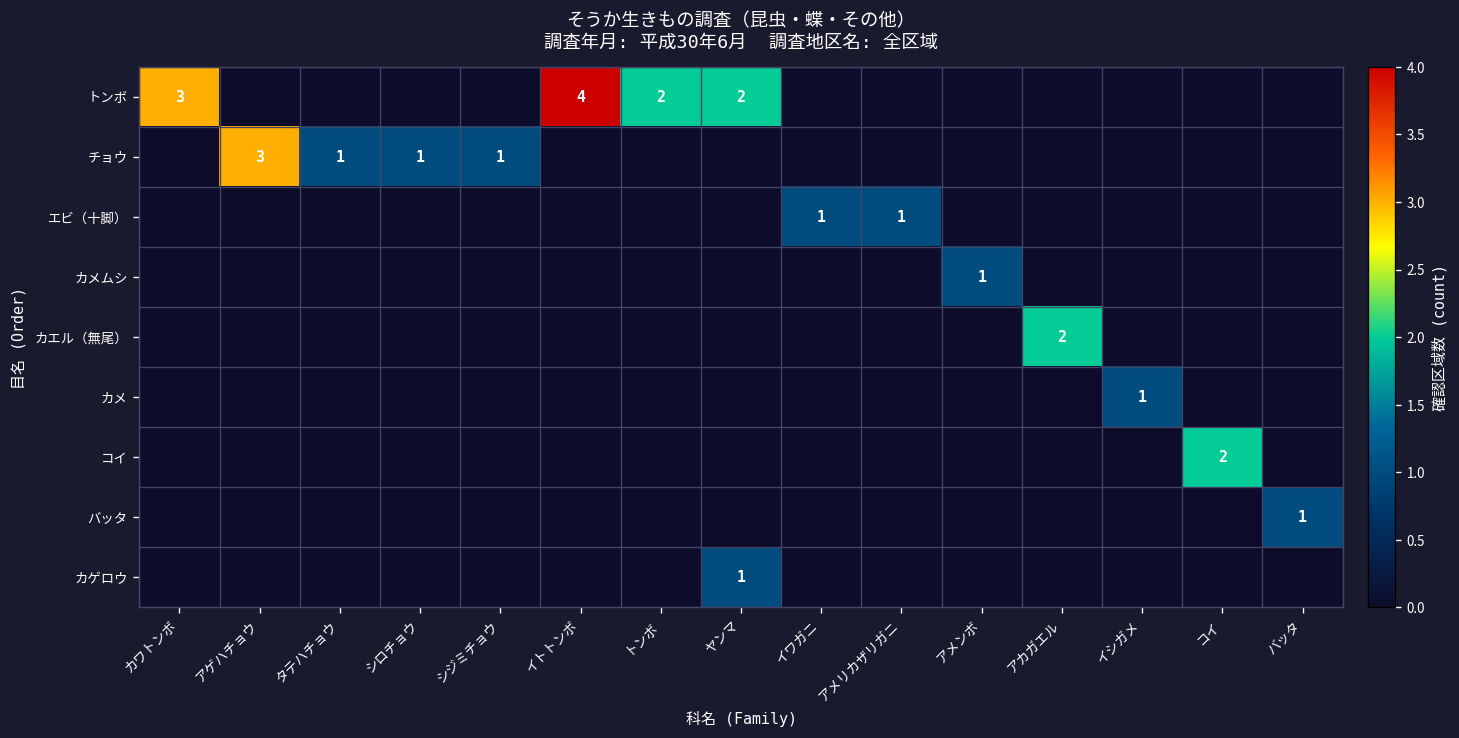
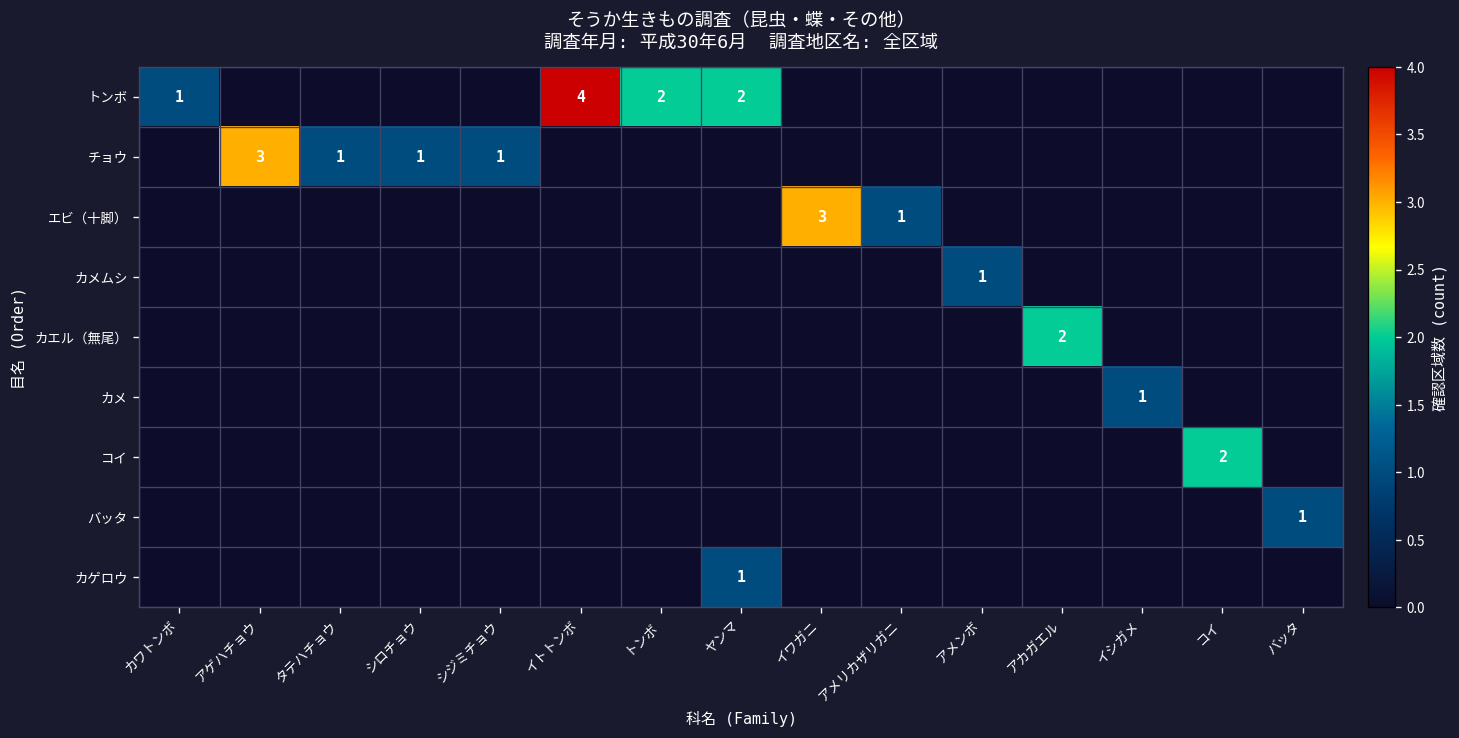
トンボ, カワトンボ: 3 -> 1
エビ（十脚）, イワガニ: 1 -> 3
